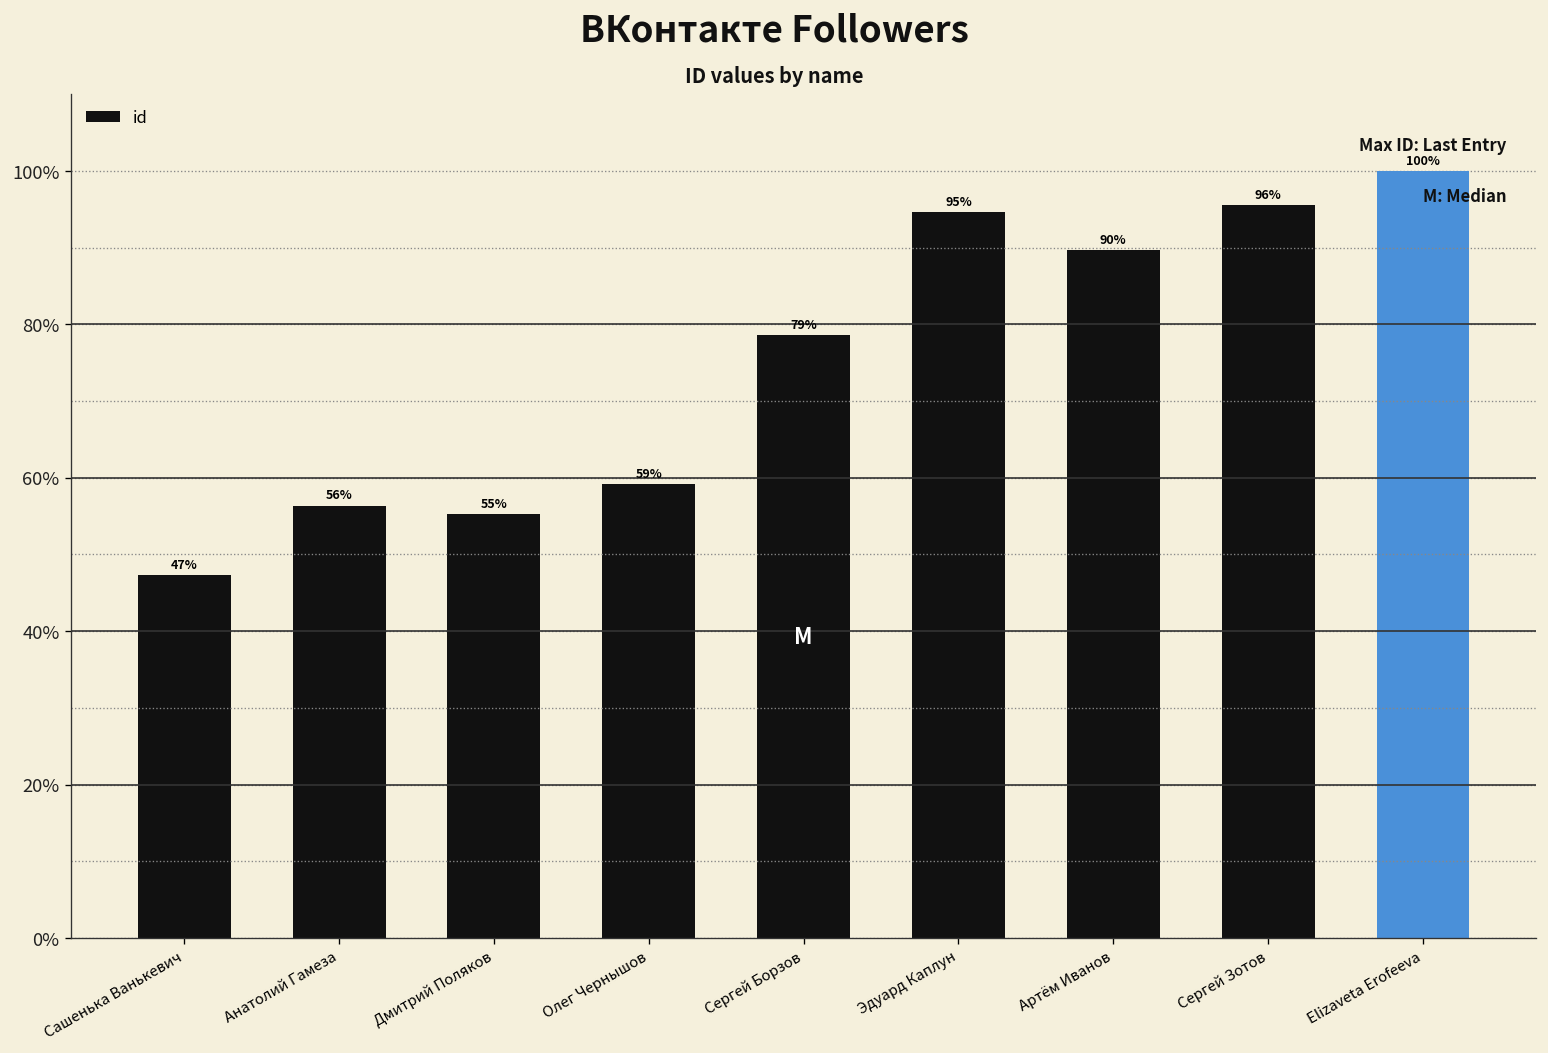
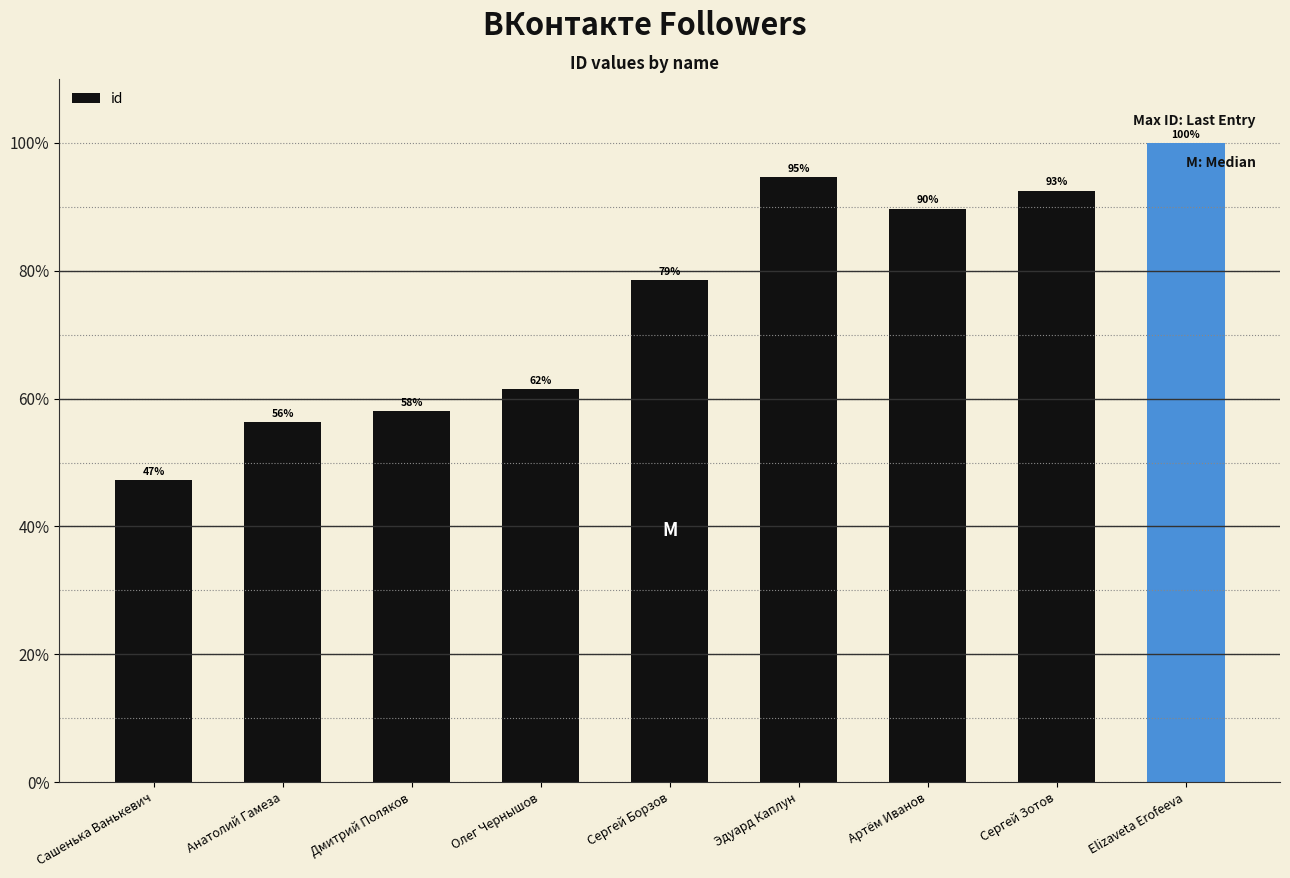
Дмитрий Поляков: 55% -> 58%
Олег Чернышов: 59% -> 62%
Сергей Зотов: 96% -> 93%
